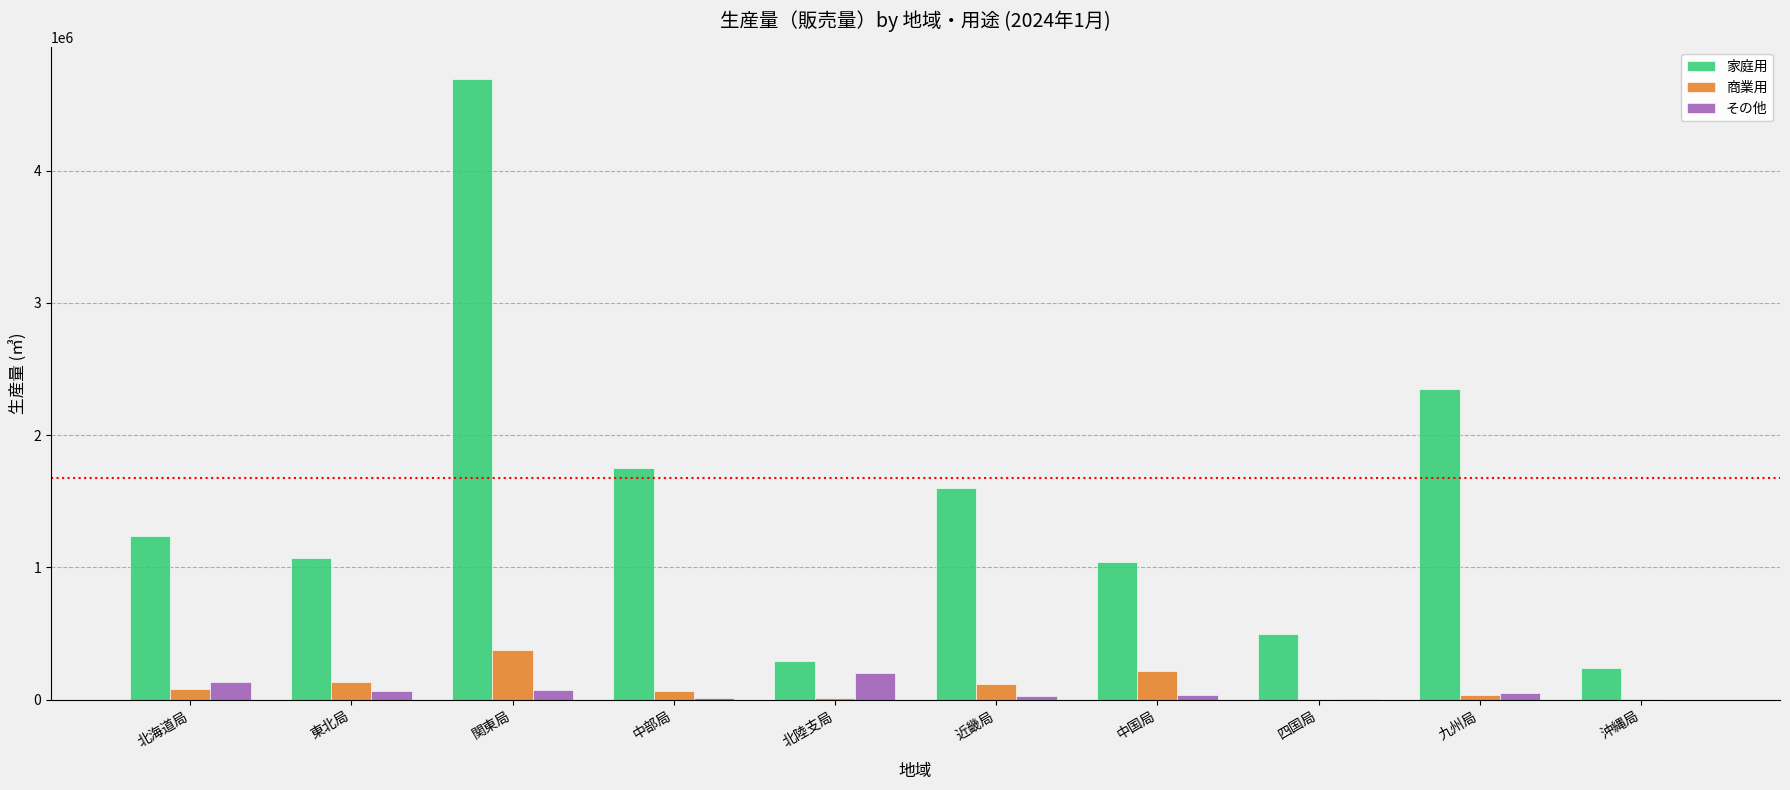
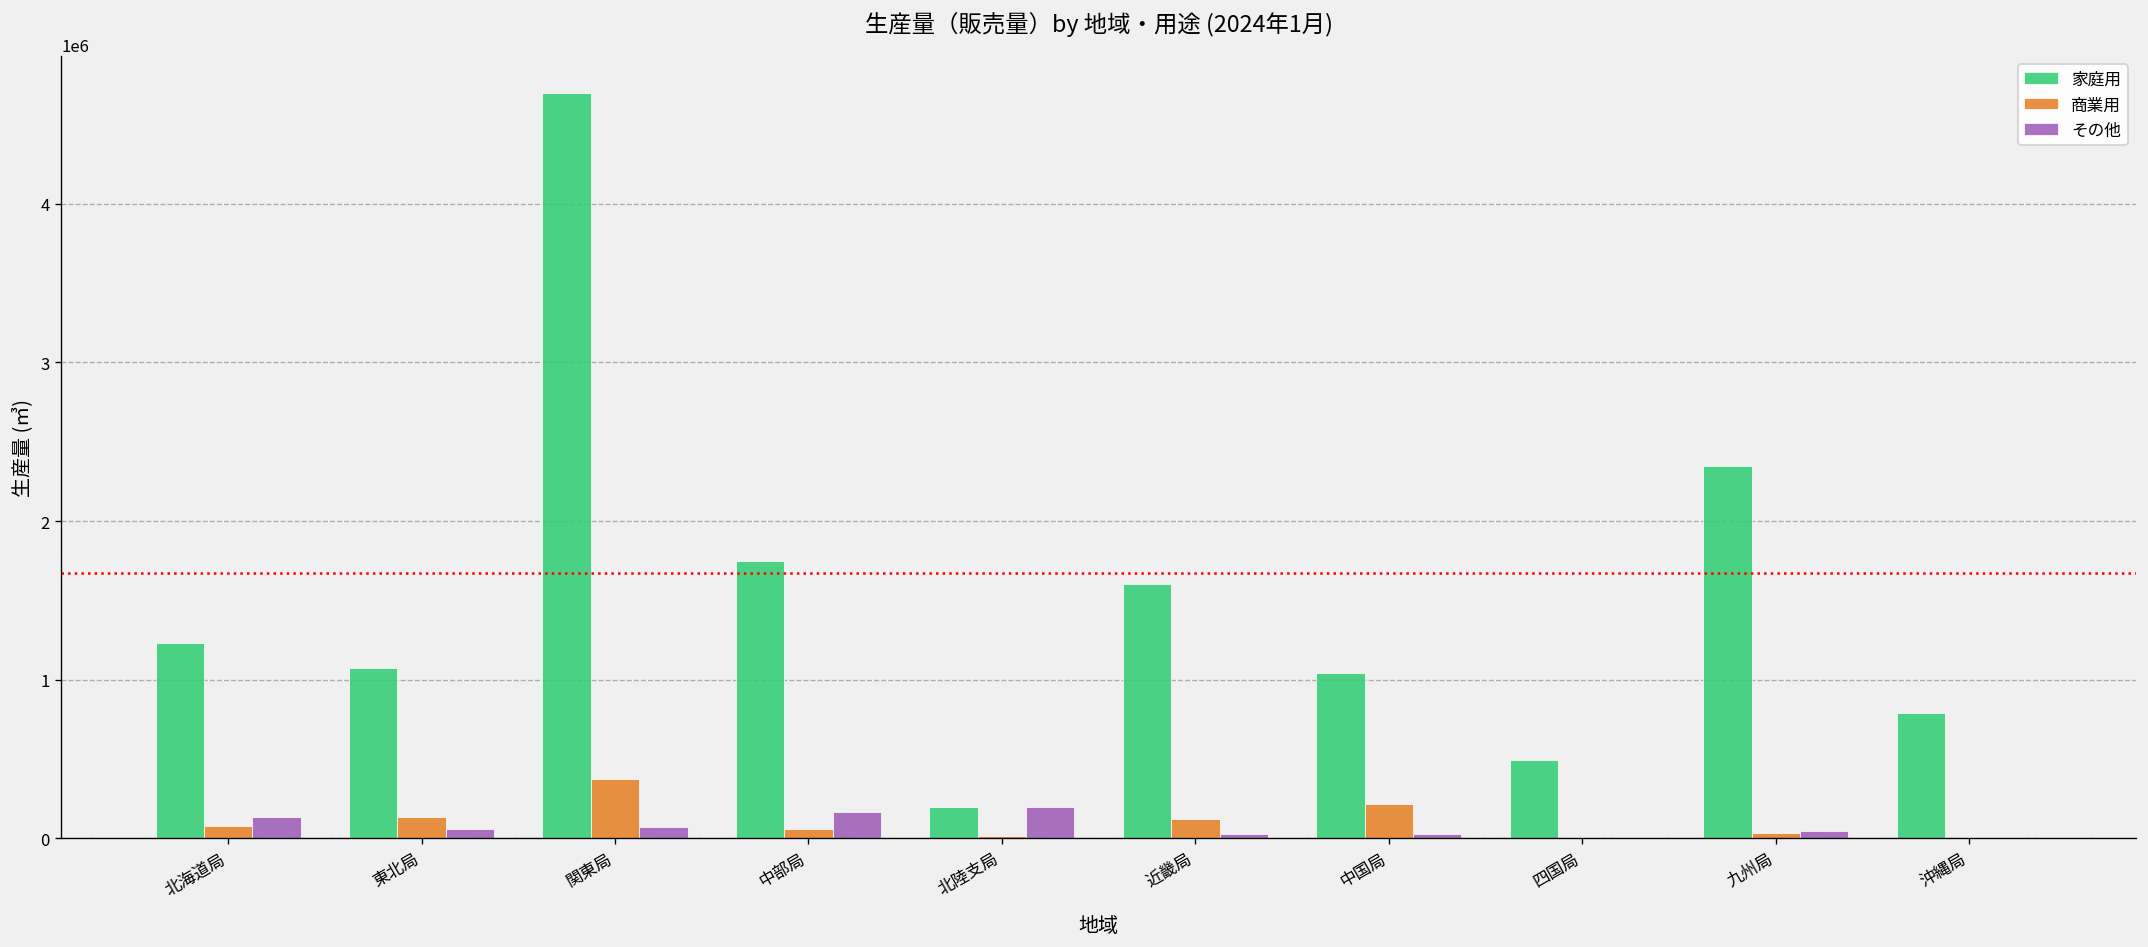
その他, 中部局: 20000 -> 170000
家庭用, 北陸支局: 290000 -> 200000
家庭用, 沖縄局: 240000 -> 790000
